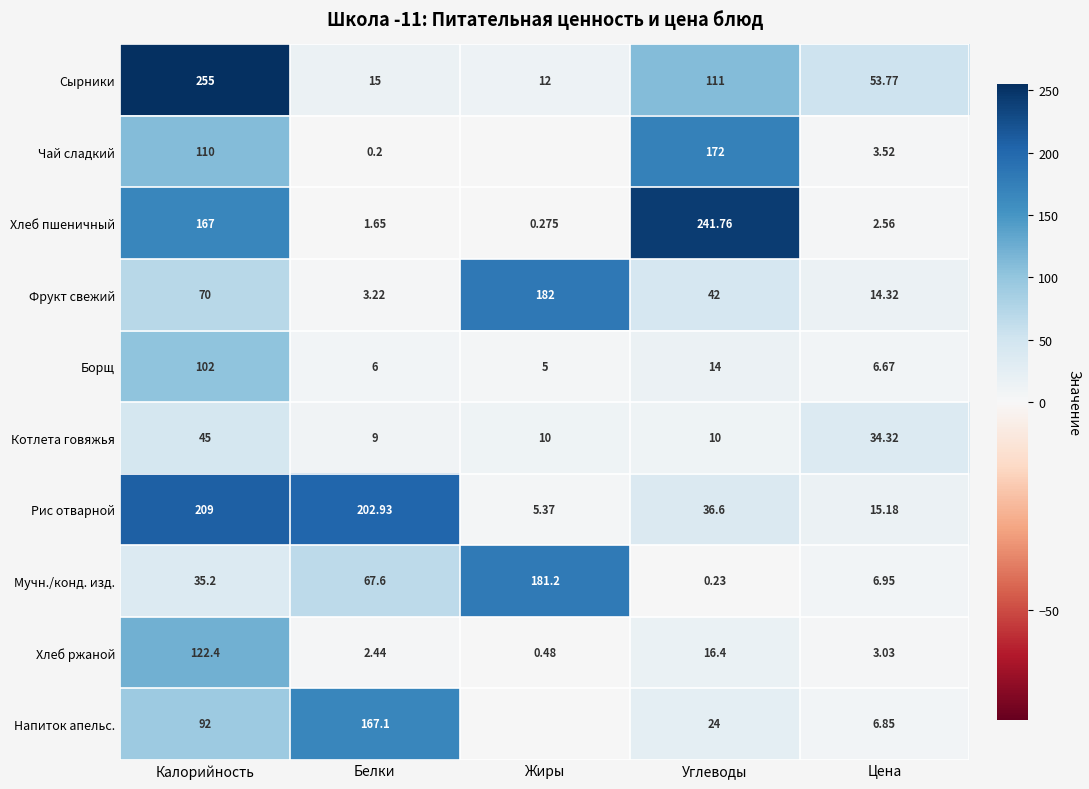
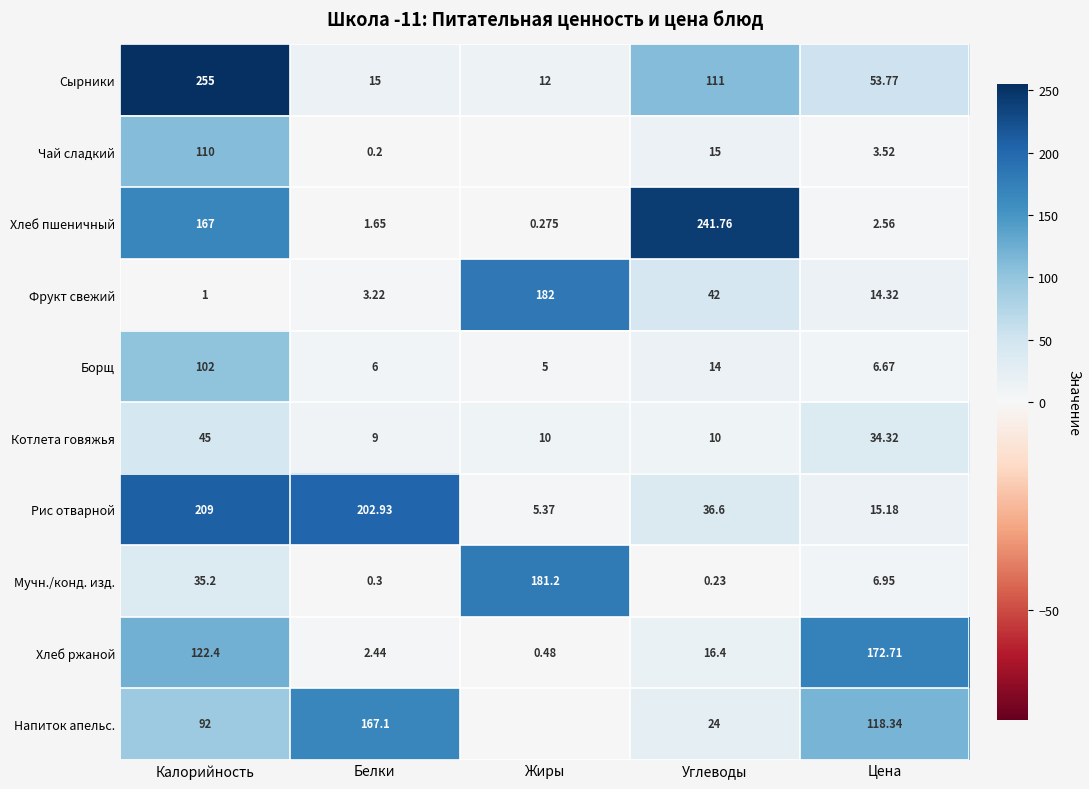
Чай сладкий, Углеводы: 172 -> 15
Фрукт свежий, Калорийность: 70 -> 1
Мучн./конд. изд., Белки: 67.6 -> 0.3
Хлеб ржаной, Цена: 3.03 -> 172.71
Напиток апельс., Цена: 6.85 -> 118.34
